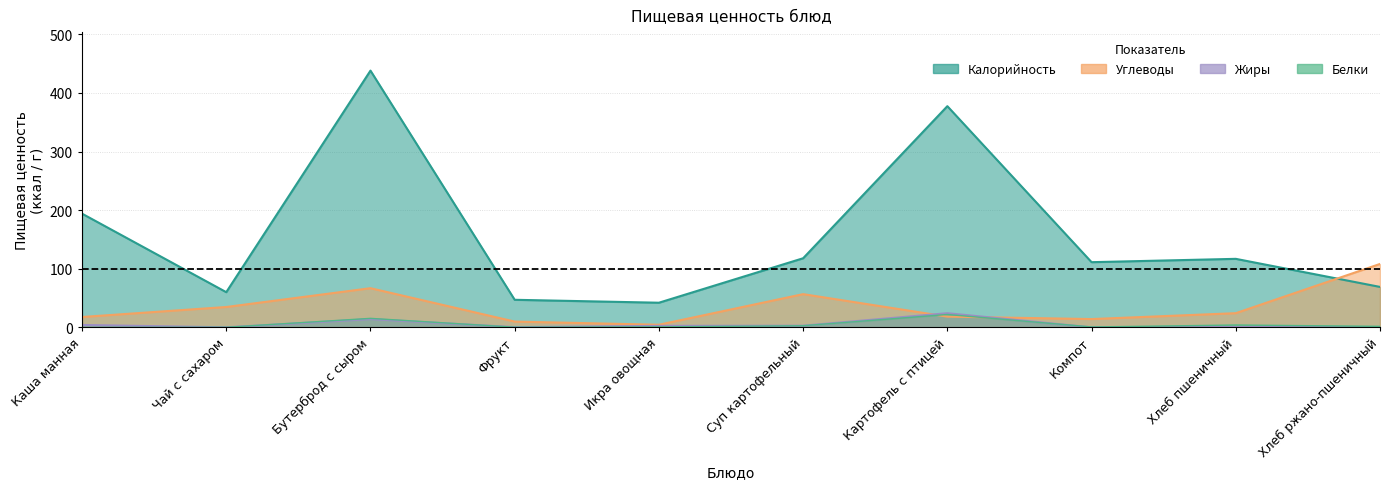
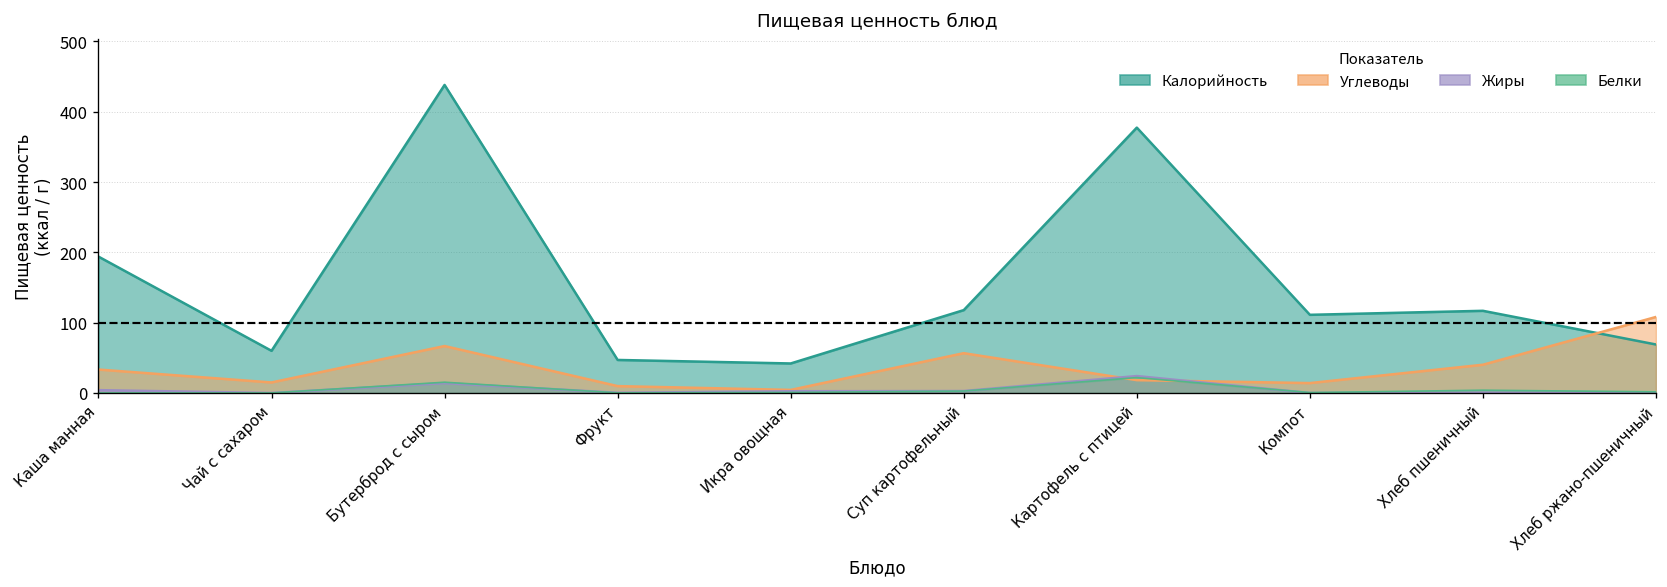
Углеводы, Каша манная: 20 -> 30
Углеводы, Чай с сахаром: 30 -> 20
Углеводы, Хлеб пшеничный: 20 -> 40
